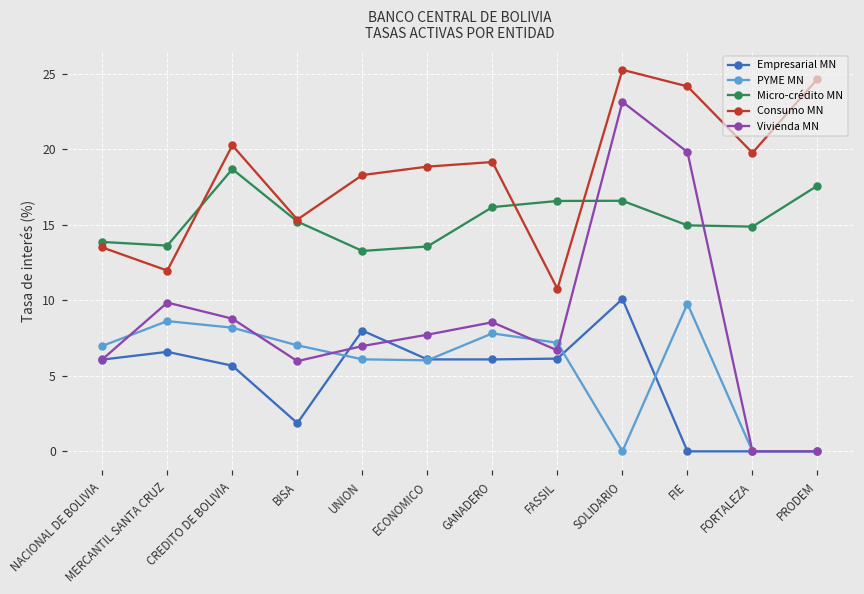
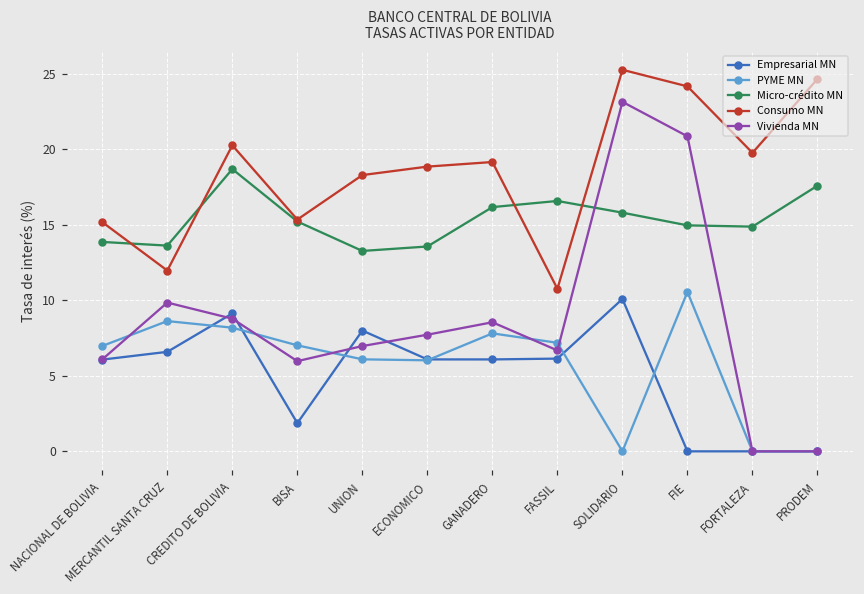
Consumo MN, NACIONAL DE BOLIVIA: 13.5 -> 15.2
Empresarial MN, CREDITO DE BOLIVIA: 5.7 -> 9.1
Micro-crédito MN, SOLIDARIO: 16.6 -> 15.8
PYME MN, FIE: 9.8 -> 10.6
Vivienda MN, FIE: 19.8 -> 20.9
